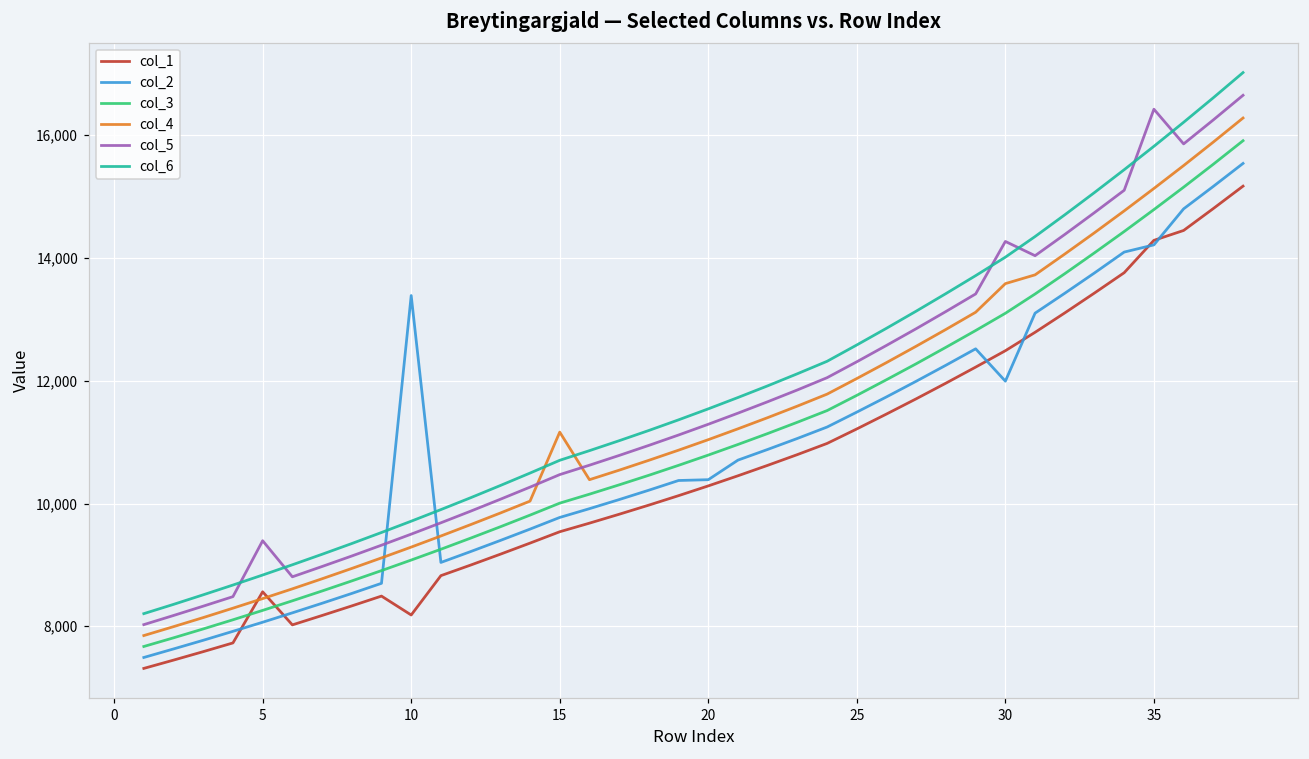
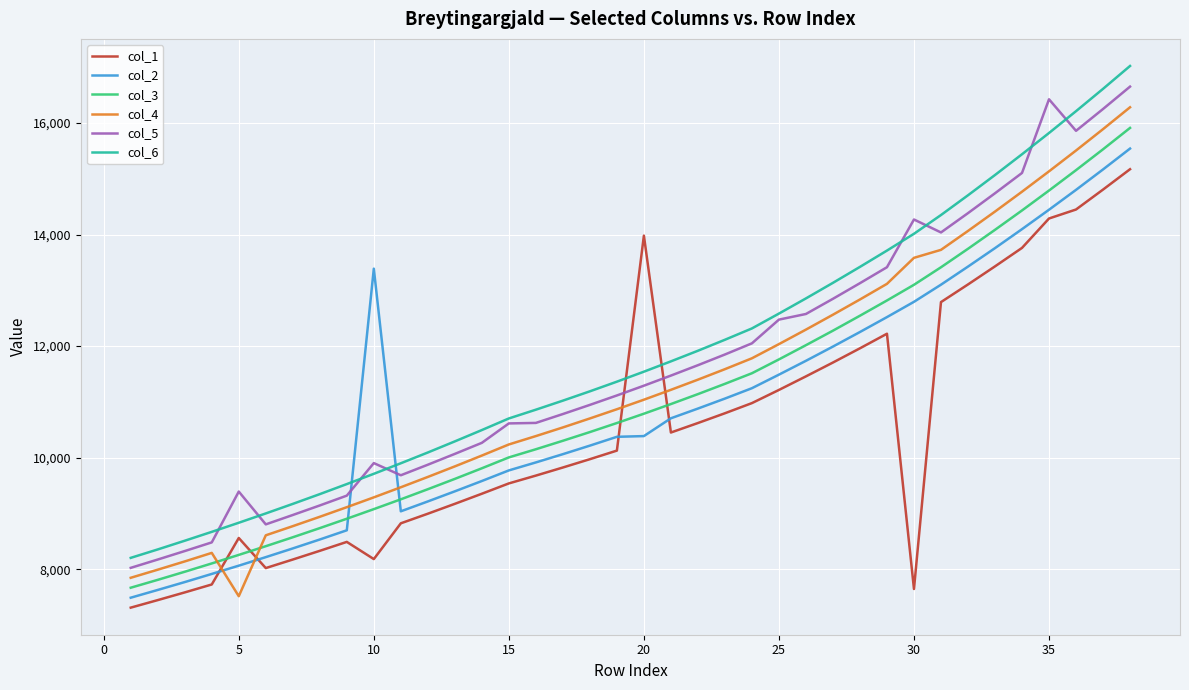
col_4, 5: 8,500 -> 7,500
col_5, 10: 9,500 -> 9,900
col_4, 15: 11,200 -> 10,200
col_5, 15: 10,500 -> 10,600
col_1, 20: 10,300 -> 14,000
col_5, 25: 12,300 -> 12,500
col_1, 30: 12,500 -> 7,600
col_2, 30: 12,000 -> 12,800
col_2, 35: 14,200 -> 14,400
